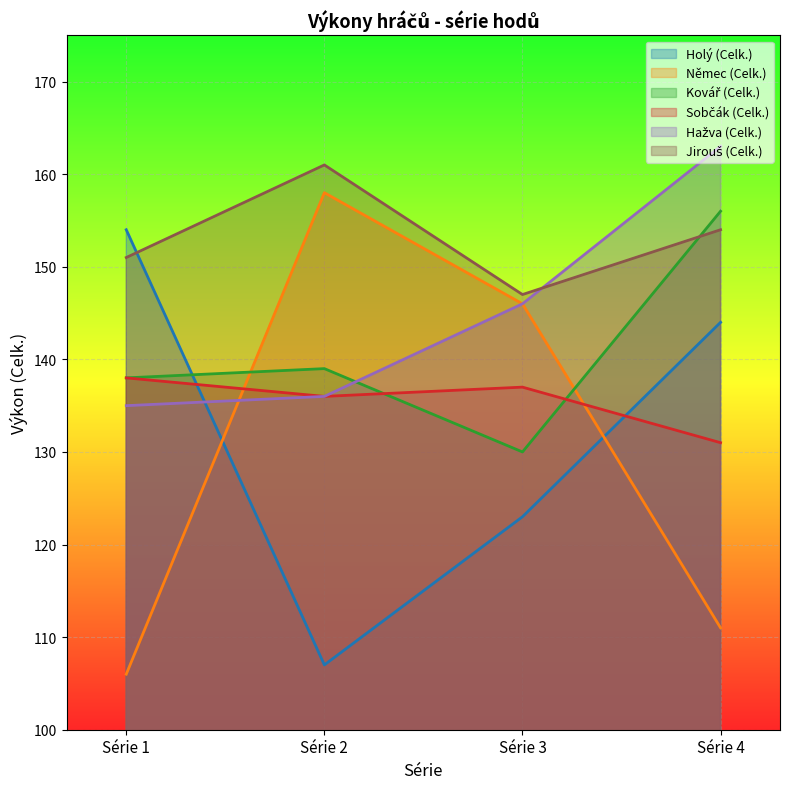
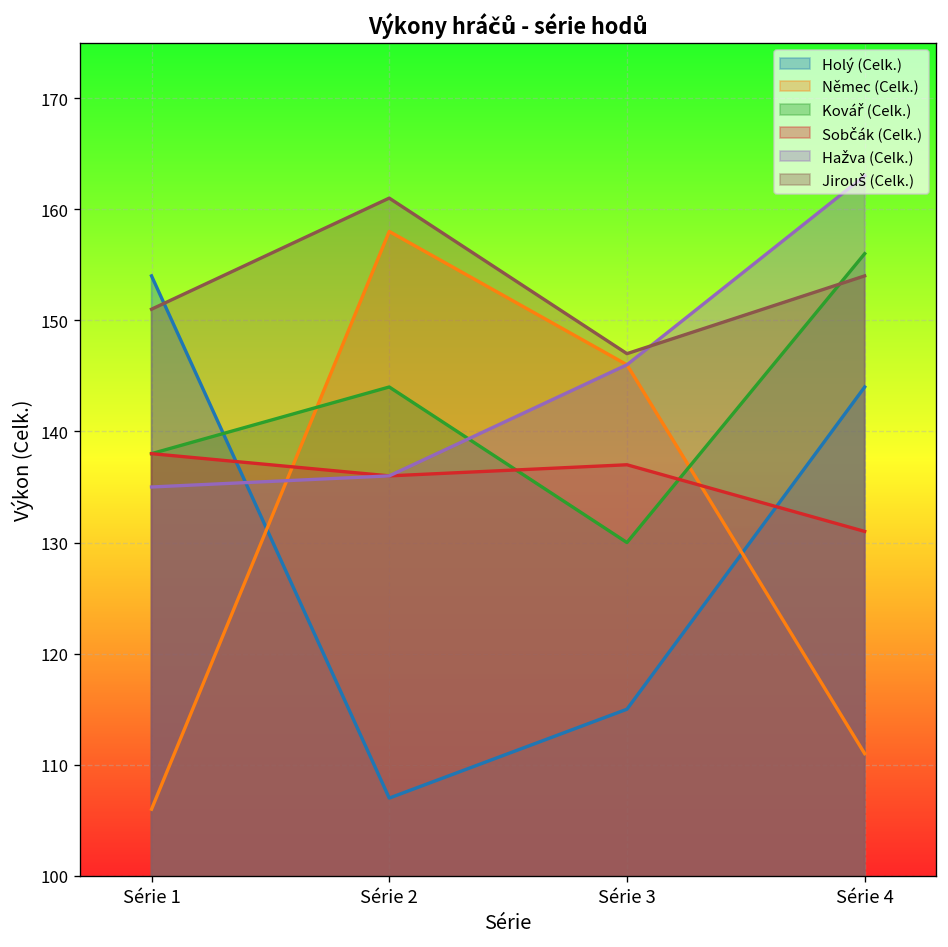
Kovář (Celk.), Série 2: 139 -> 144
Holý (Celk.), Série 3: 123 -> 115
